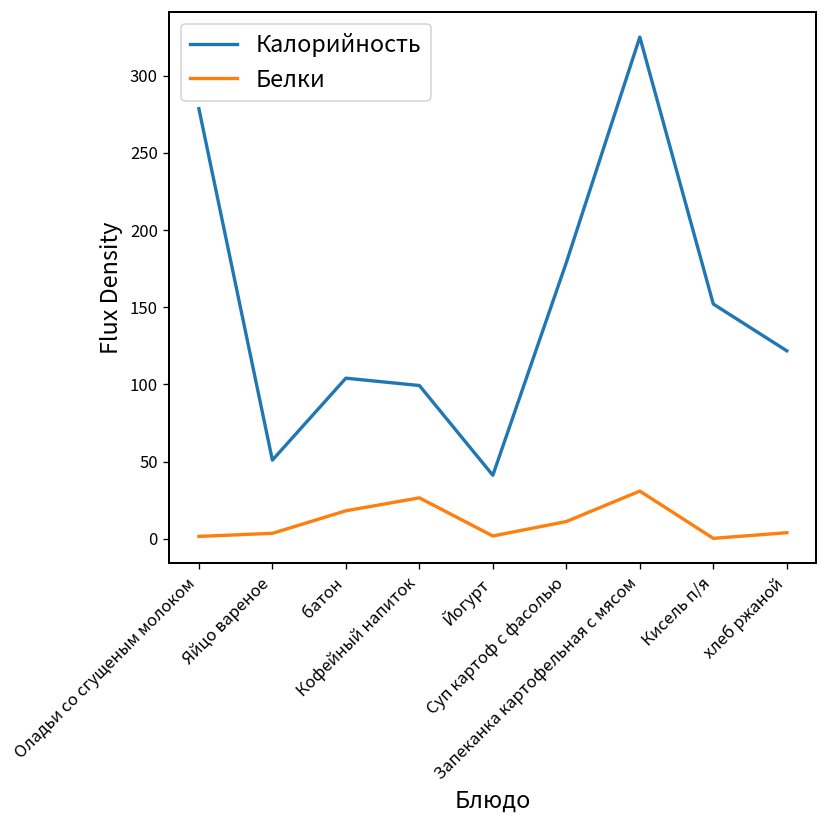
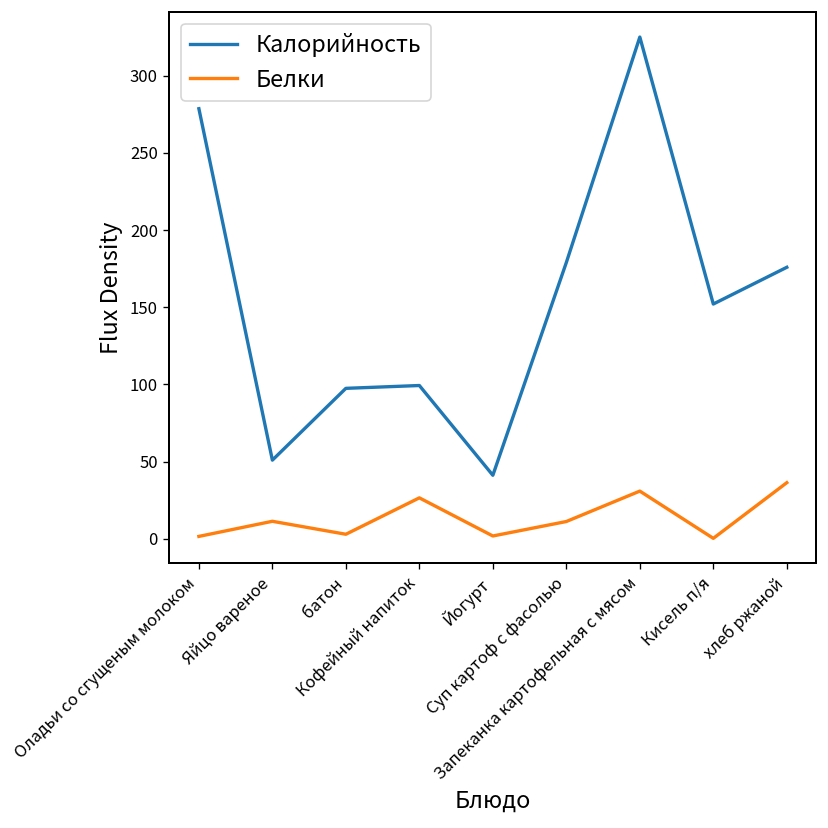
Белки, Яйцо вареное: 4 -> 11
Калорийность, батон: 104 -> 98
Белки, батон: 18 -> 3
Калорийность, хлеб ржаной: 122 -> 176
Белки, хлеб ржаной: 4 -> 36
